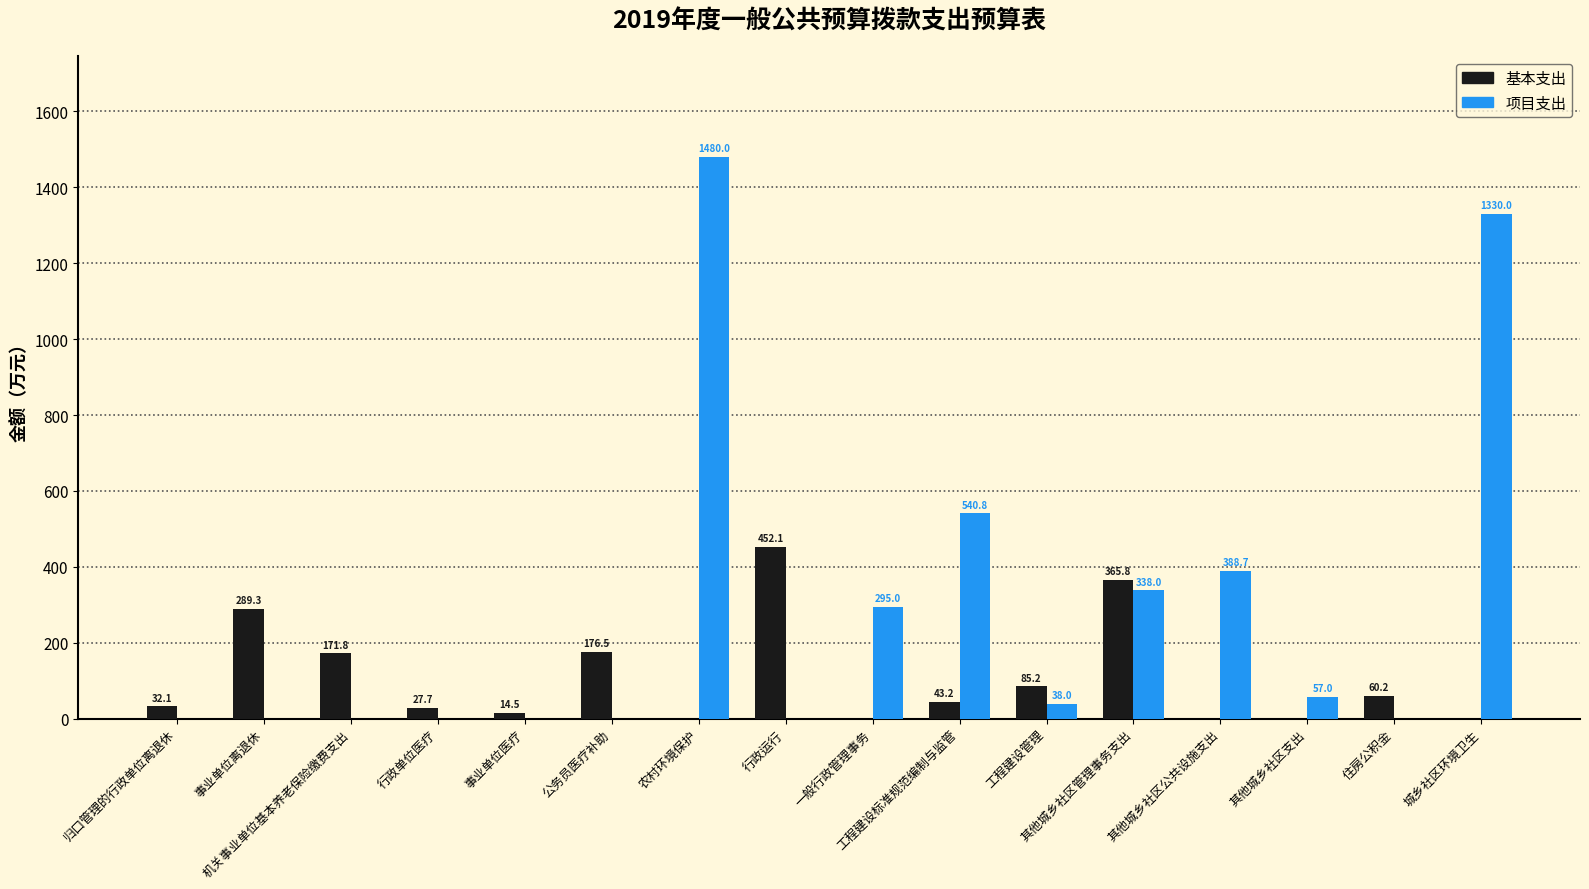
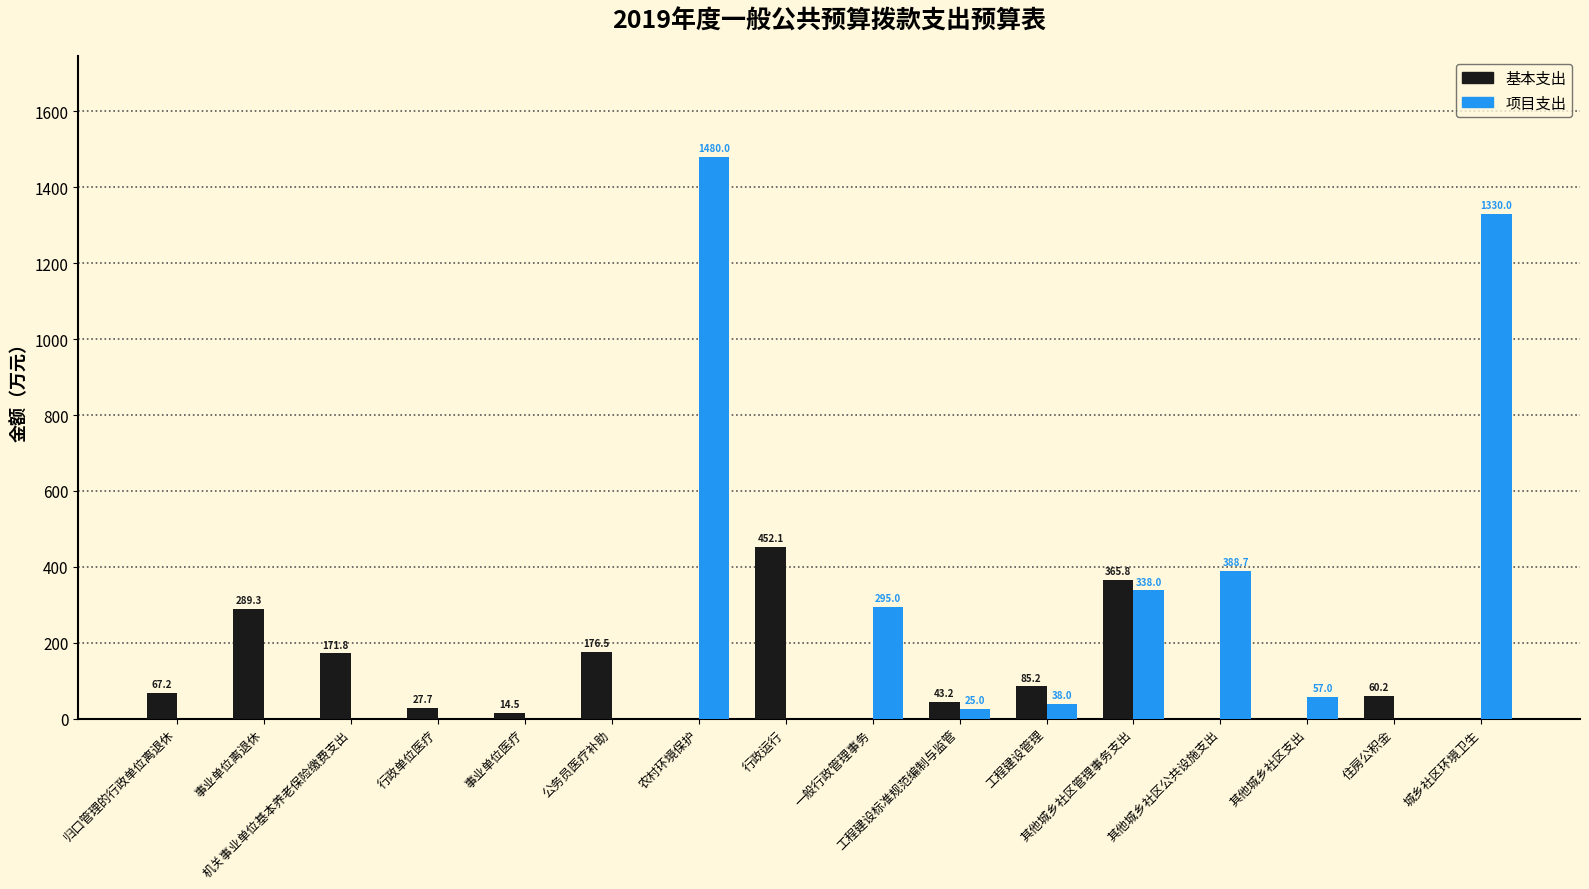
基本支出, 归口管理的行政单位离退休: 32.1 -> 67.2
项目支出, 工程建设标准规范编制与监管: 540.8 -> 25.0
